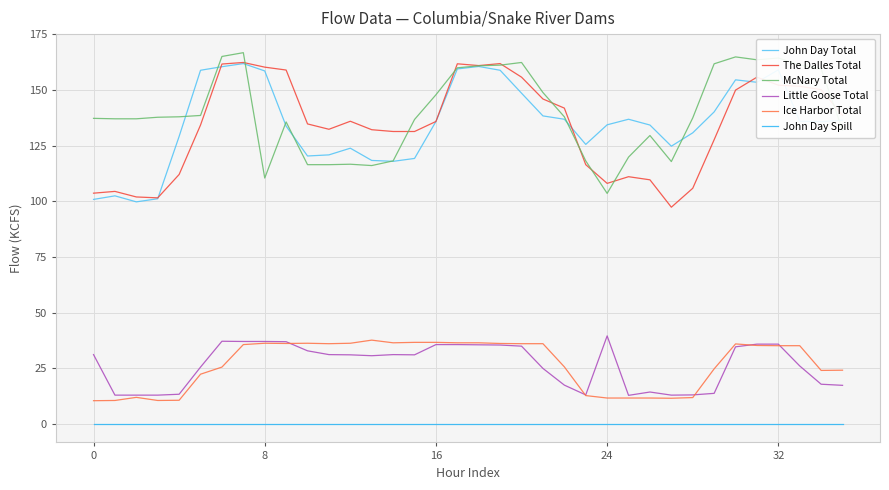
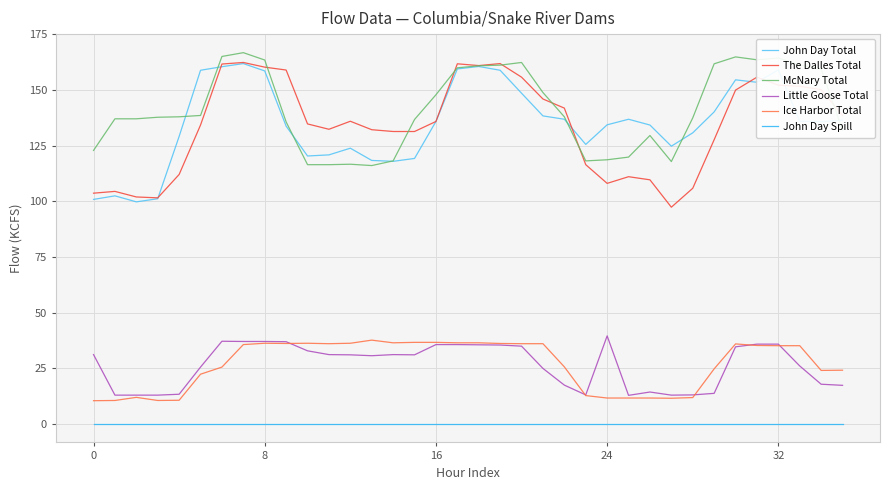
McNary Total, 0: 137 -> 123
McNary Total, 8: 110 -> 163
McNary Total, 24: 104 -> 119
